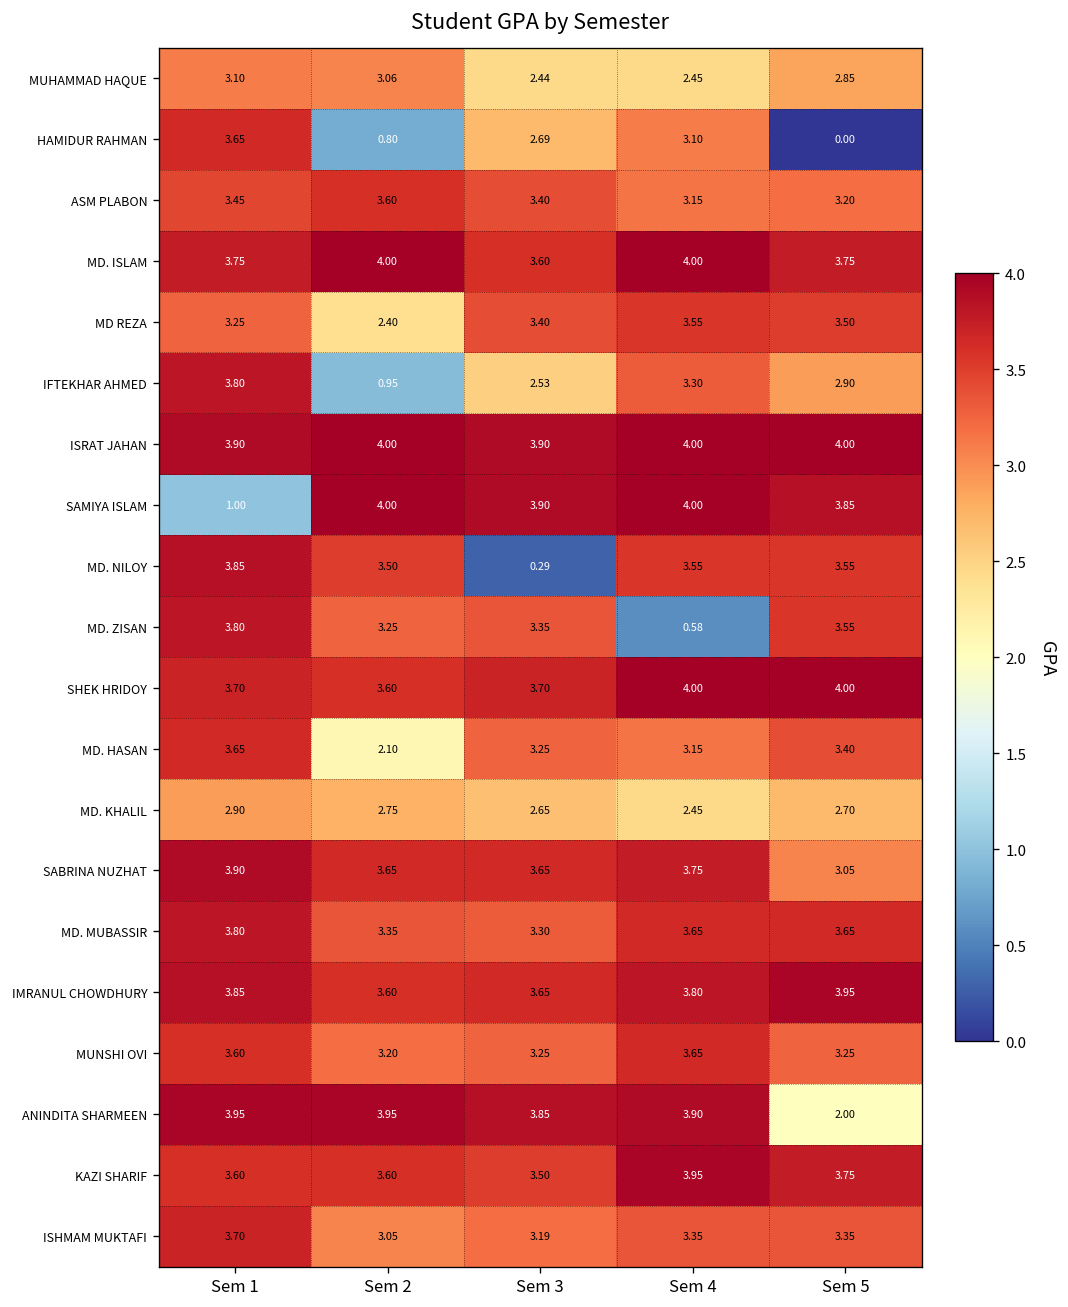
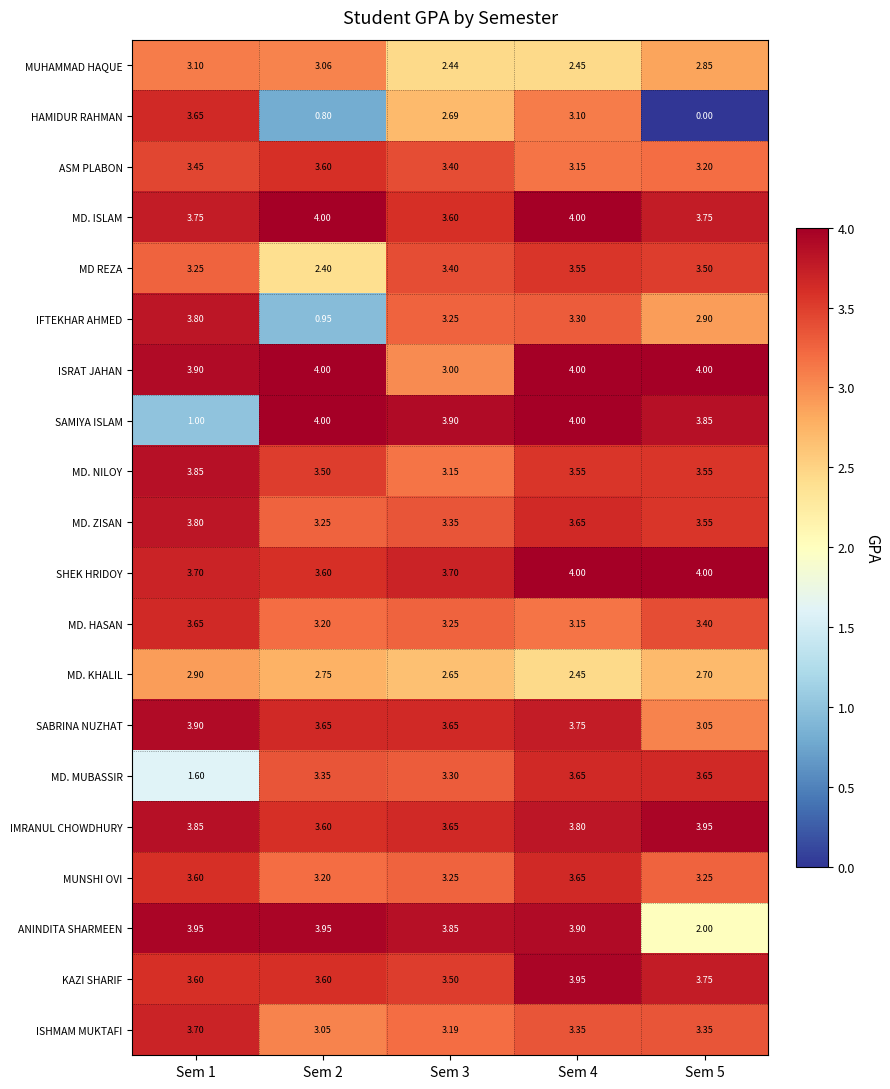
IFTEKHAR AHMED, Sem 3: 2.53 -> 3.25
ISRAT JAHAN, Sem 3: 3.90 -> 3.00
MD. NILOY, Sem 3: 0.29 -> 3.15
MD. ZISAN, Sem 4: 0.58 -> 3.65
MD. HASAN, Sem 2: 2.10 -> 3.20
MD. MUBASSIR, Sem 1: 3.80 -> 1.60
